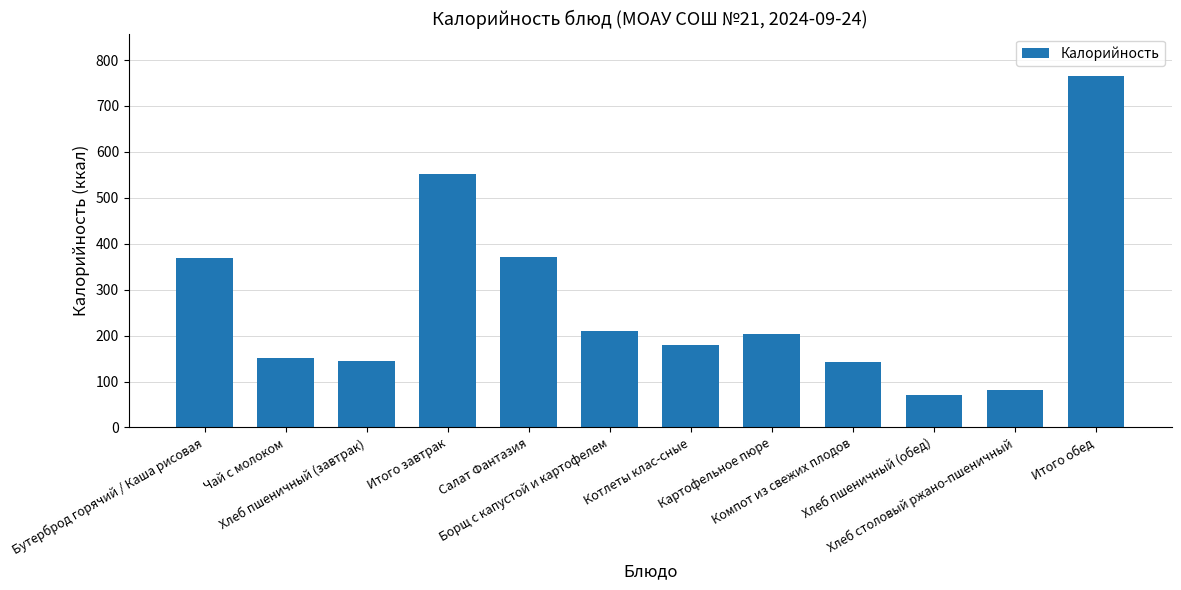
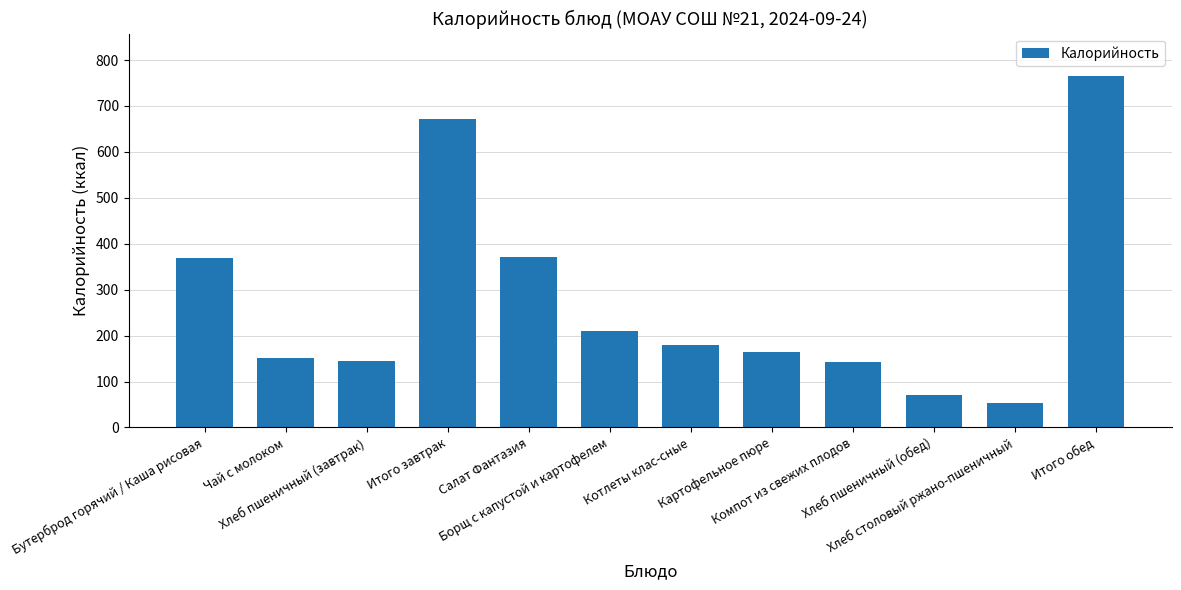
Итого завтрак: 550 -> 670
Картофельное пюре: 200 -> 160
Хлеб столовый ржано-пшеничный: 80 -> 50
